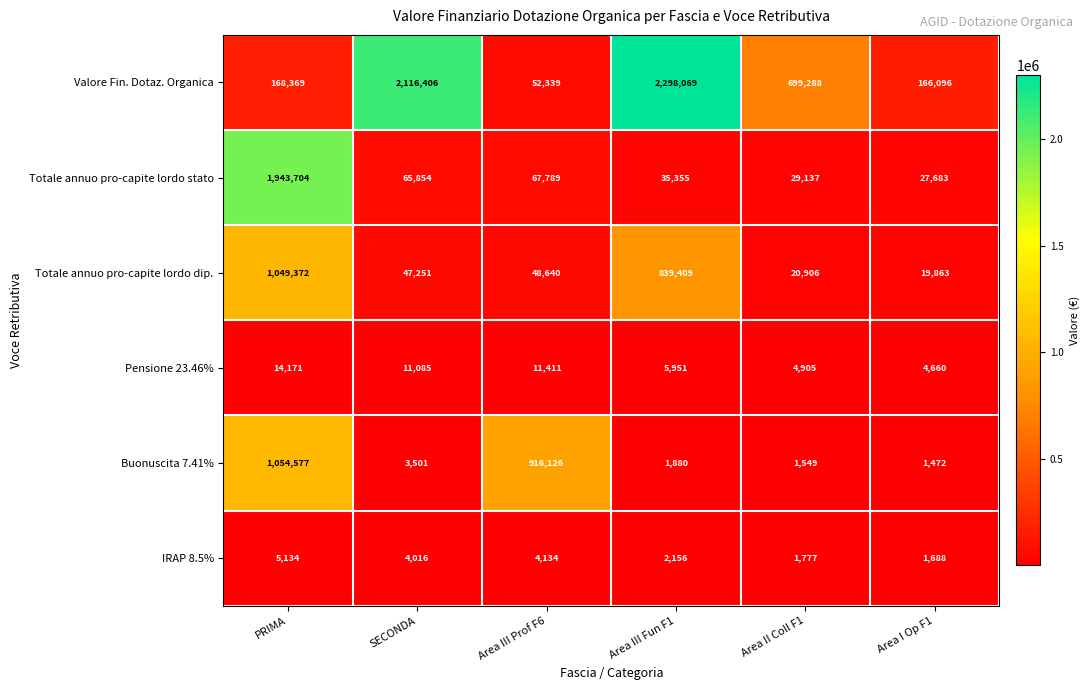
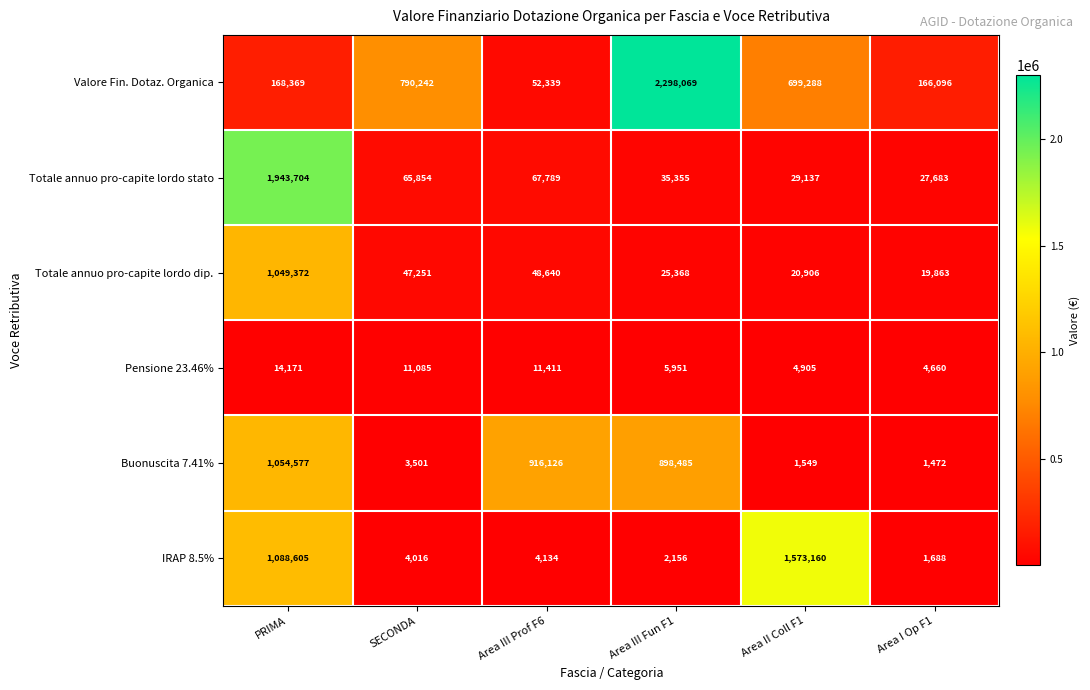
Valore Fin. Dotaz. Organica, SECONDA: 2,116,406 -> 790,242
Totale annuo pro-capite lordo dip., Area III Fun F1: 839,409 -> 25,368
Buonuscita 7.41%, Area III Fun F1: 1,880 -> 898,485
IRAP 8.5%, PRIMA: 5,134 -> 1,088,605
IRAP 8.5%, Area II Coll F1: 1,777 -> 1,573,160
